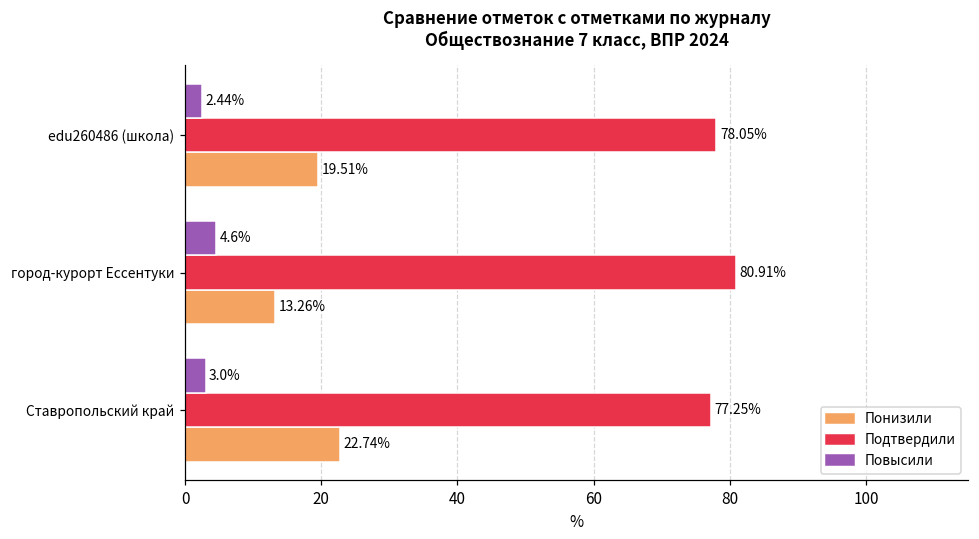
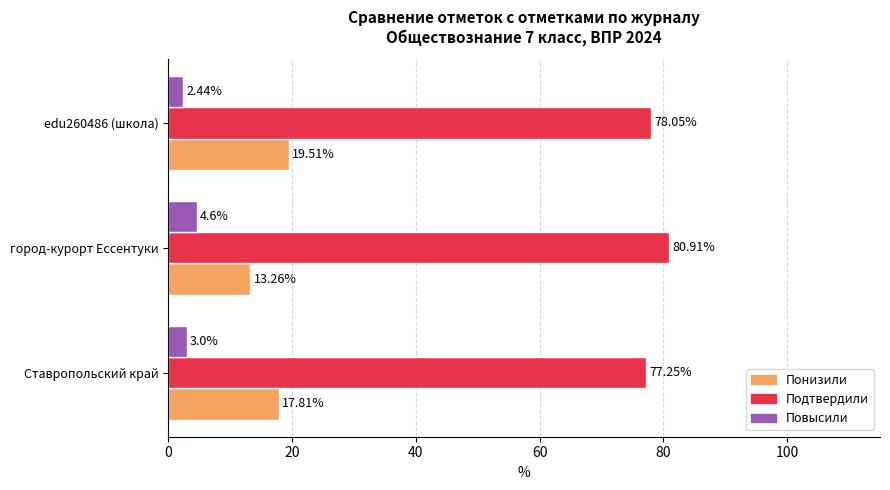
Понизили, Ставропольский край: 22.74% -> 17.81%
